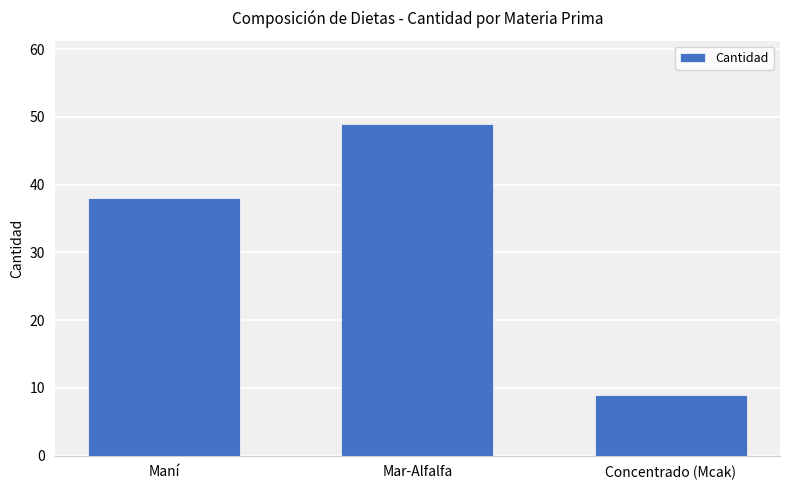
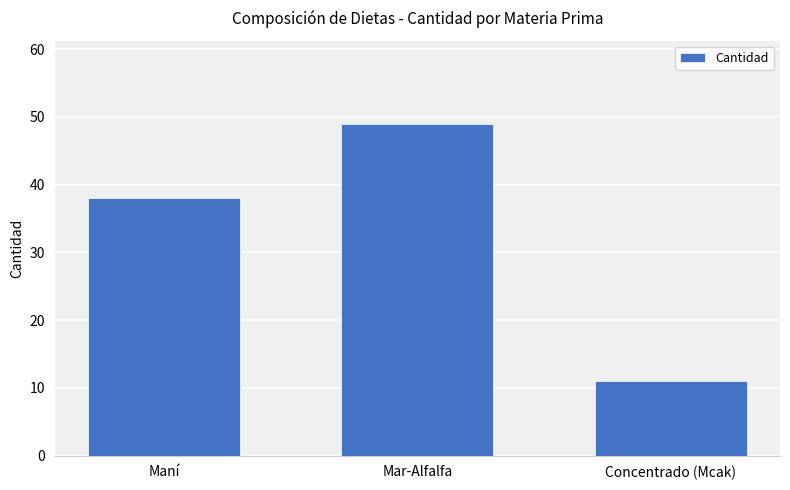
Concentrado (Mcak): 9 -> 11
